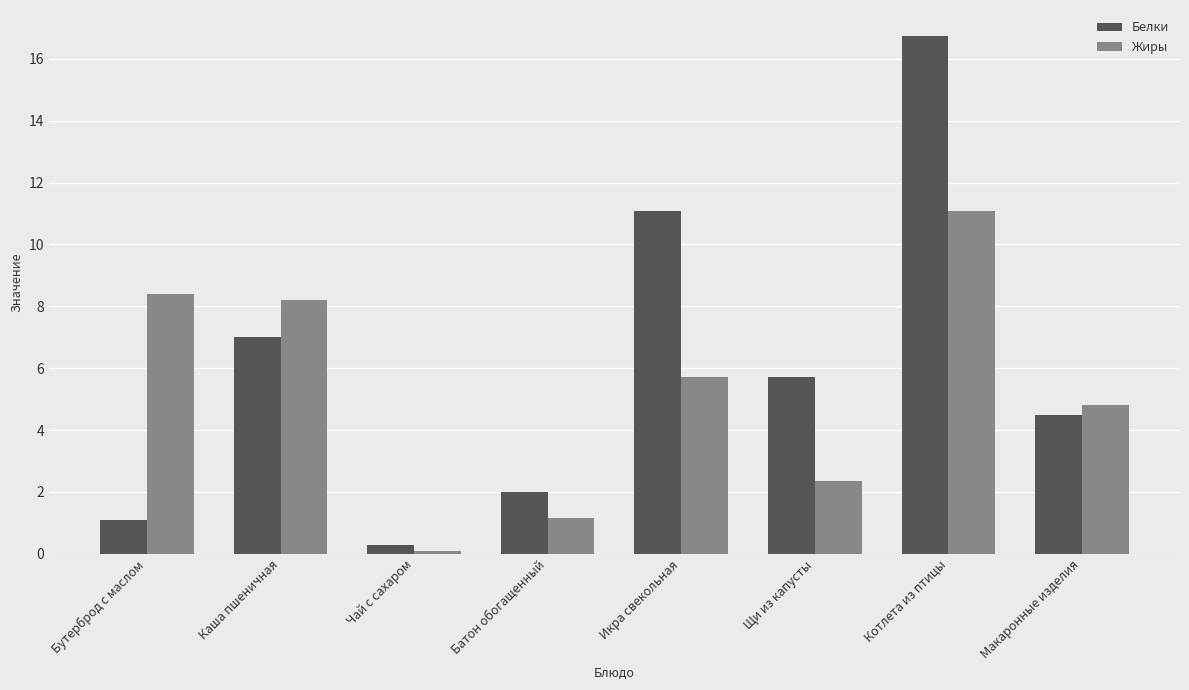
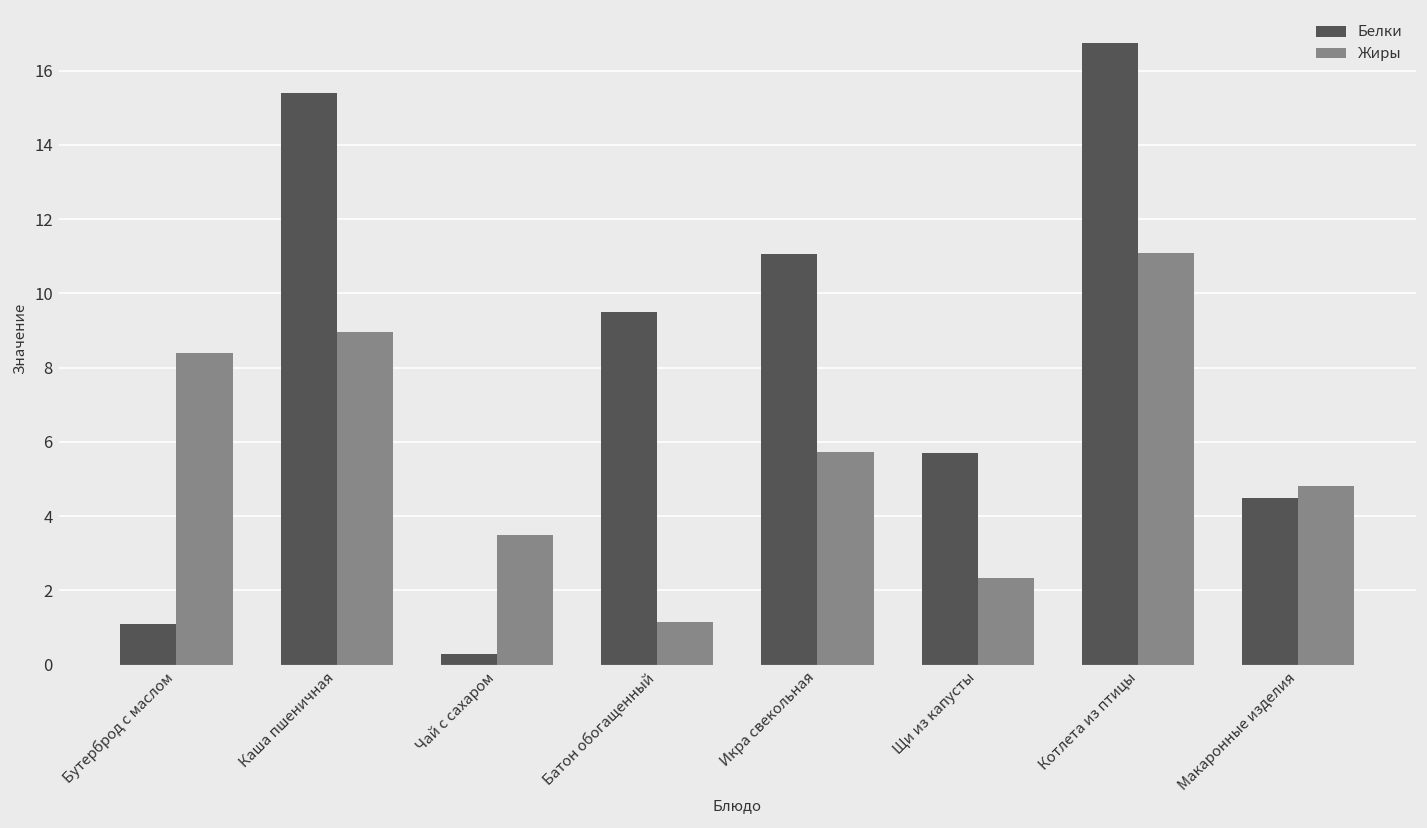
Белки, Каша пшеничная: 7.0 -> 15.4
Жиры, Каша пшеничная: 8.2 -> 9.0
Жиры, Чай с сахаром: 0.1 -> 3.5
Белки, Батон обогащенный: 2.0 -> 9.5
